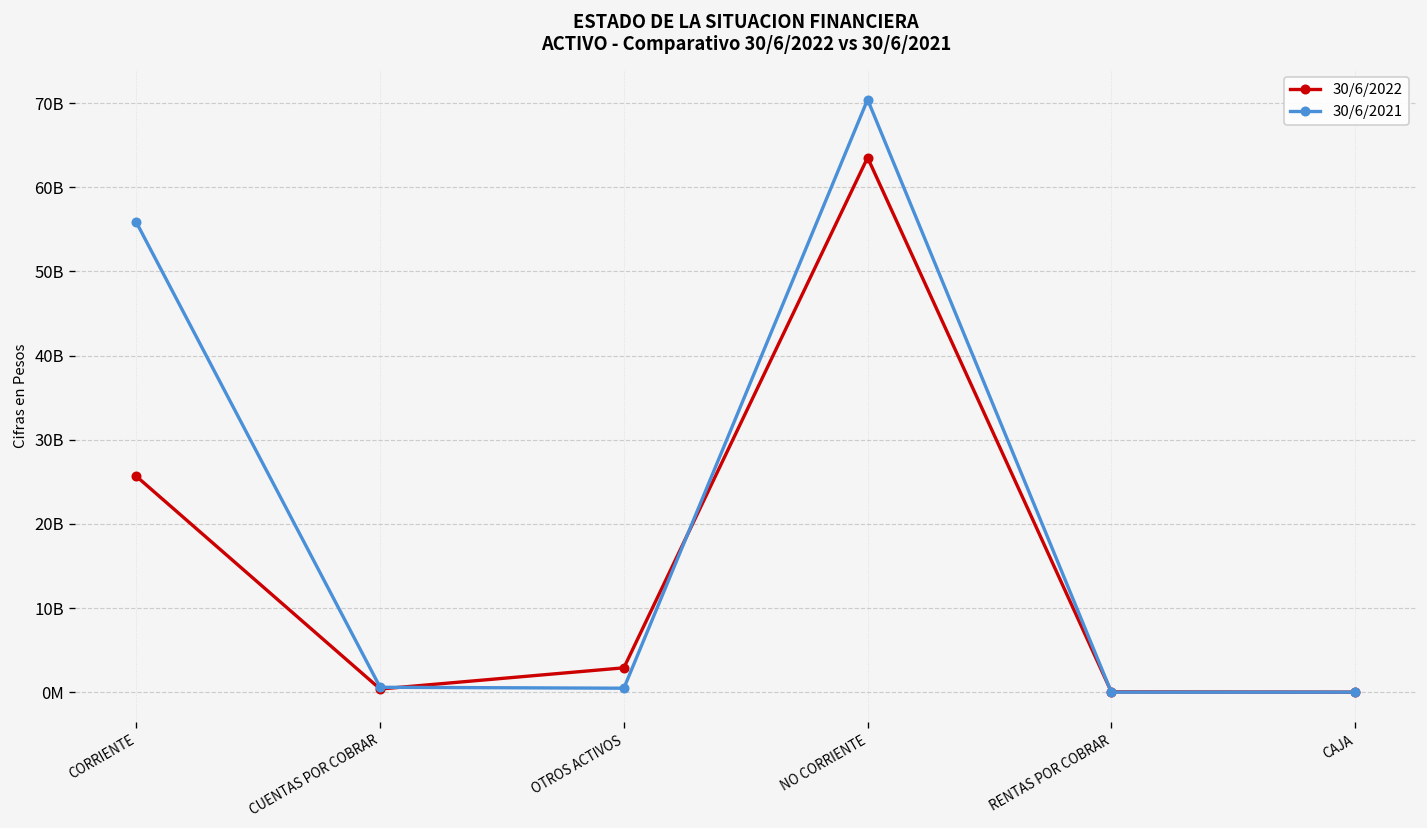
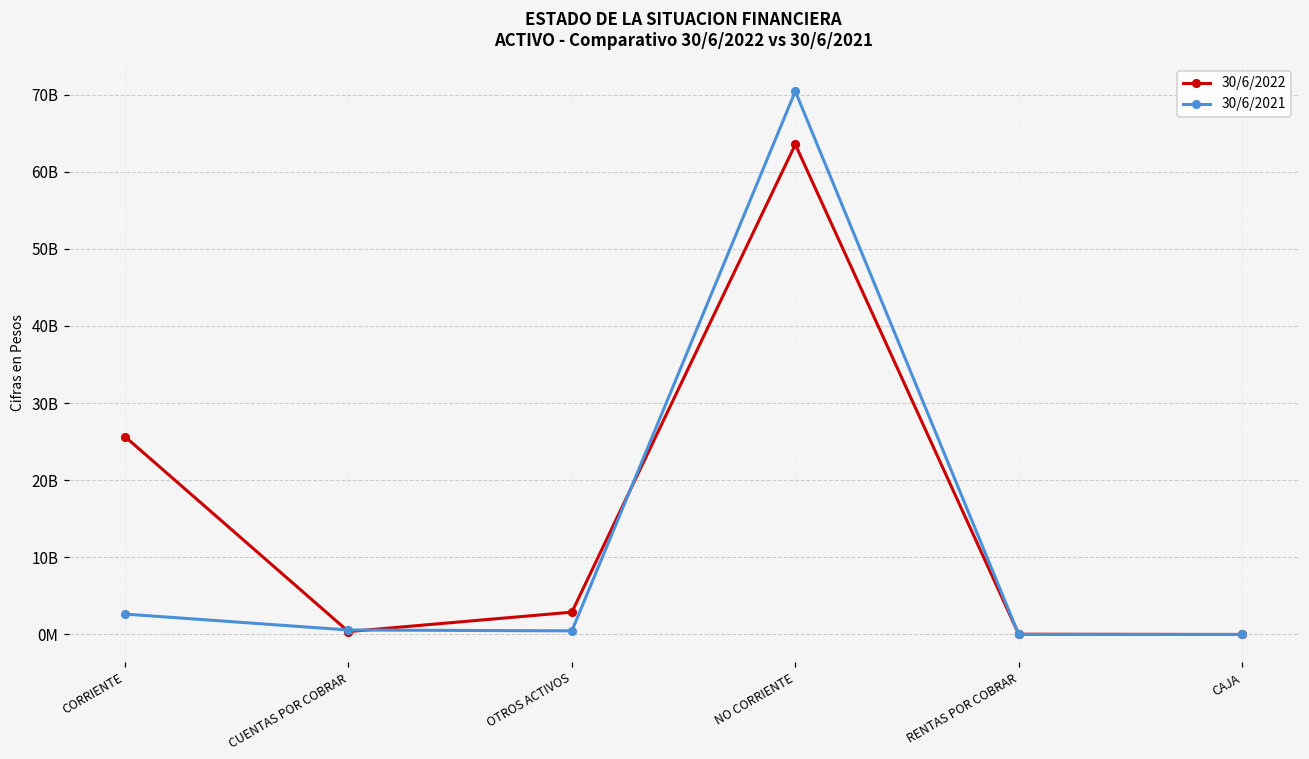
30/6/2021, CORRIENTE: 56000000000 -> 3000000000
